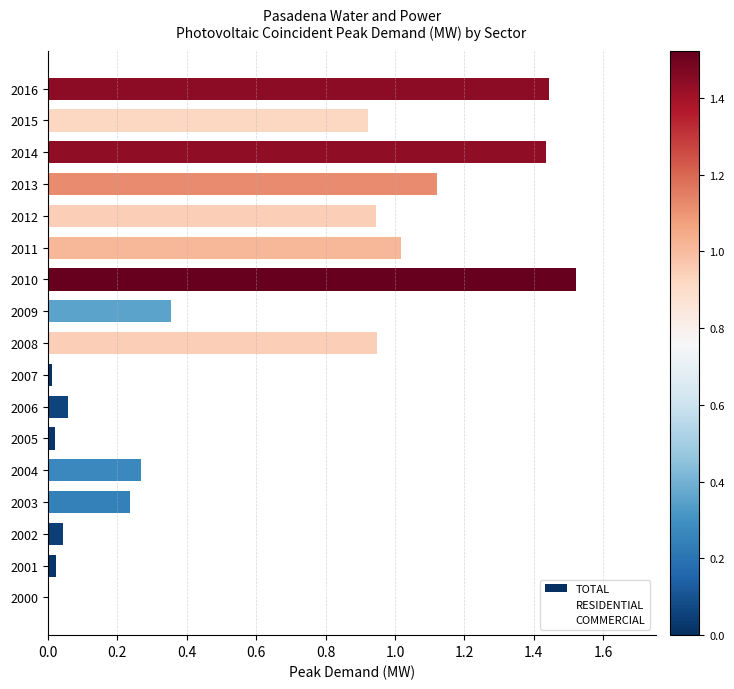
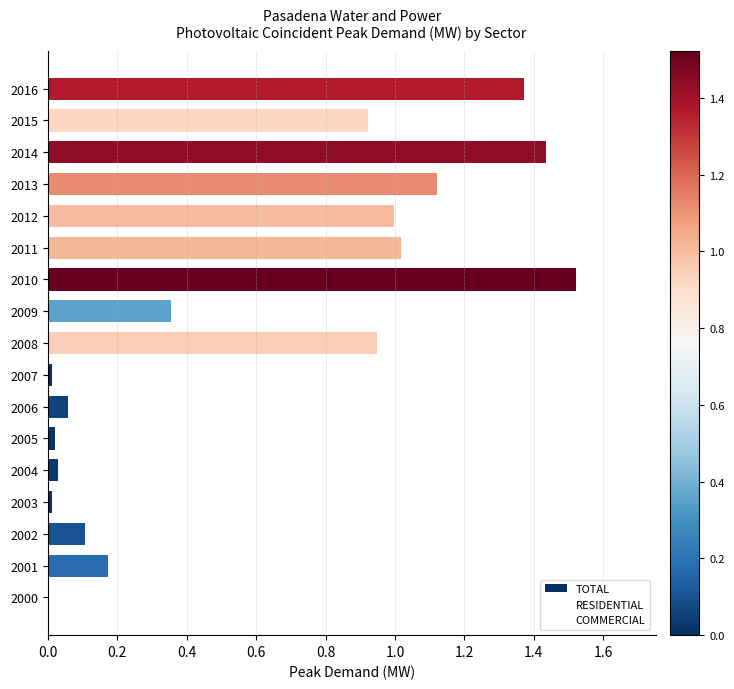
TOTAL, 2016: 1.44 -> 1.37
TOTAL, 2012: 0.95 -> 1.00
TOTAL, 2004: 0.27 -> 0.03
TOTAL, 2003: 0.24 -> 0.01
TOTAL, 2002: 0.05 -> 0.11
TOTAL, 2001: 0.02 -> 0.17
